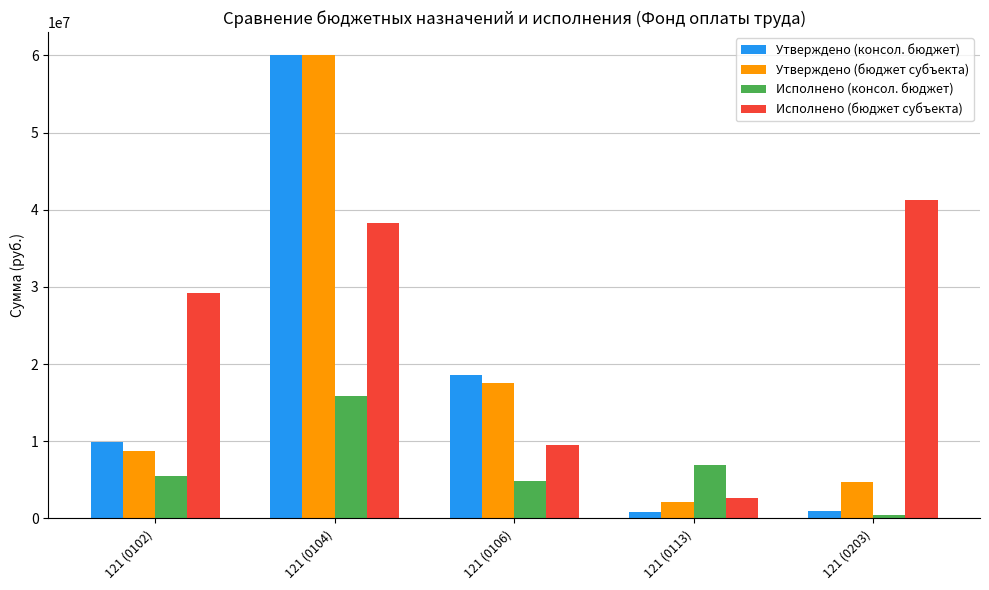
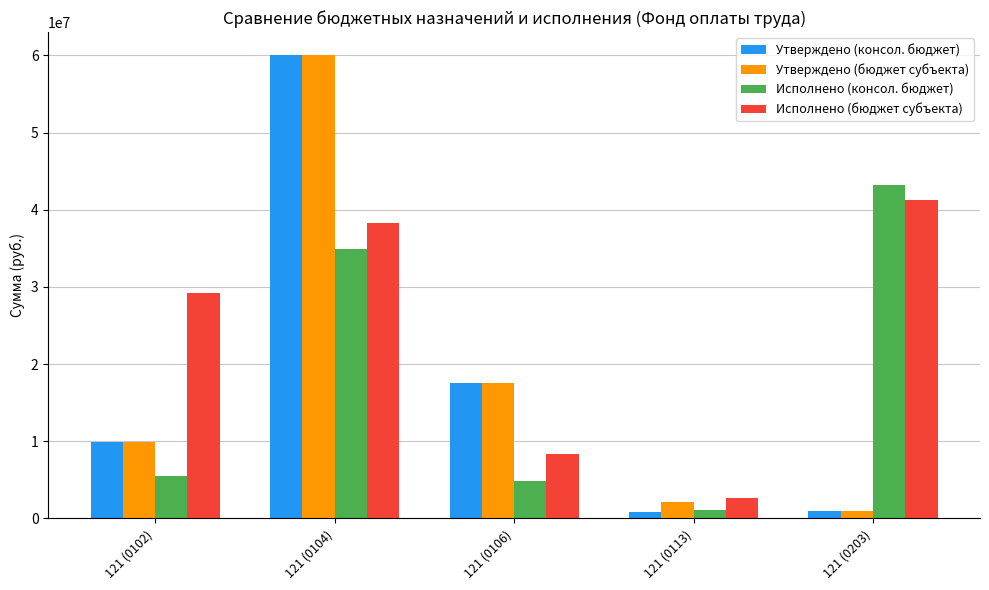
Утверждено (бюджет субъекта), 121 (0102): 9000000 -> 10000000
Исполнено (консол. бюджет), 121 (0104): 16000000 -> 35000000
Утверждено (консол. бюджет), 121 (0106): 19000000 -> 18000000
Исполнено (бюджет субъекта), 121 (0106): 10000000 -> 8000000
Исполнено (консол. бюджет), 121 (0113): 7000000 -> 1000000
Утверждено (бюджет субъекта), 121 (0203): 5000000 -> 1000000
Исполнено (консол. бюджет), 121 (0203): 1000000 -> 43000000
